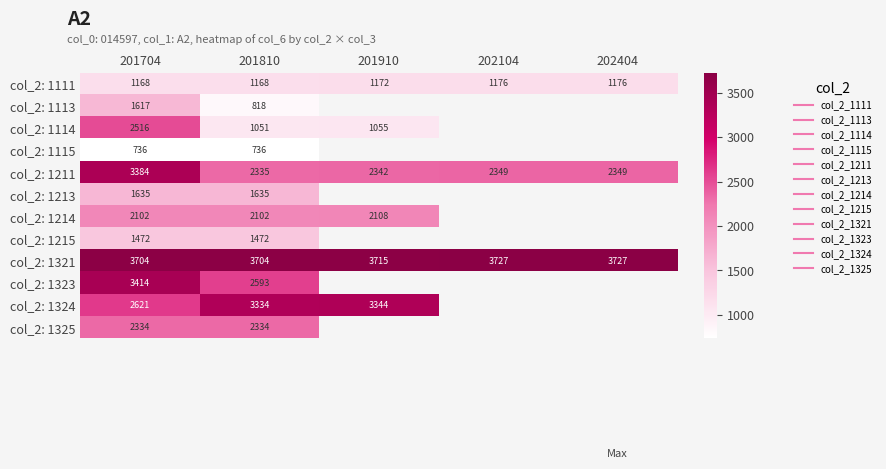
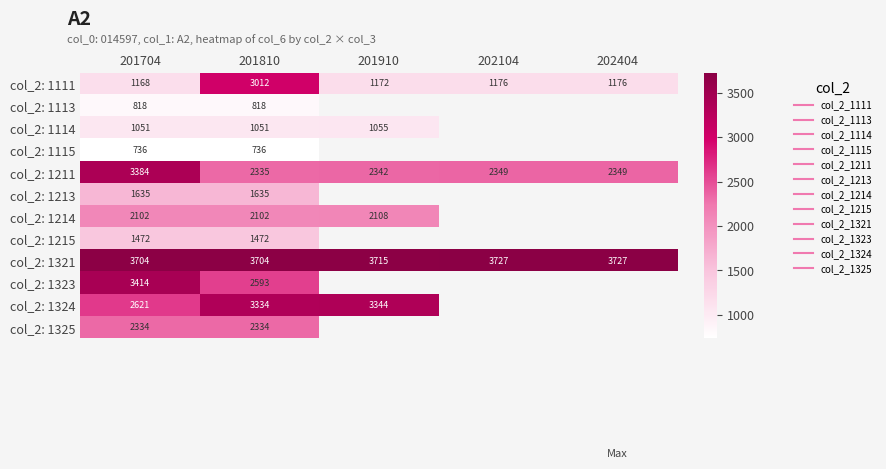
col_2: 1111, 201810: 1168 -> 3012
col_2: 1113, 201704: 1617 -> 818
col_2: 1114, 201704: 2516 -> 1051
